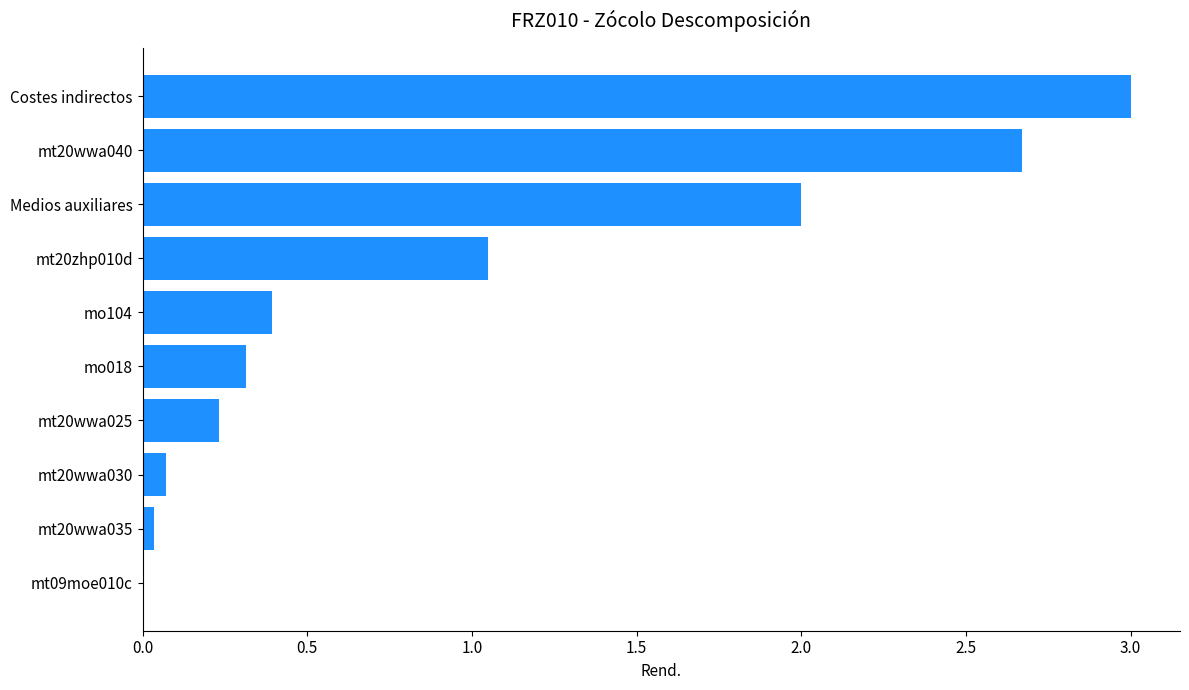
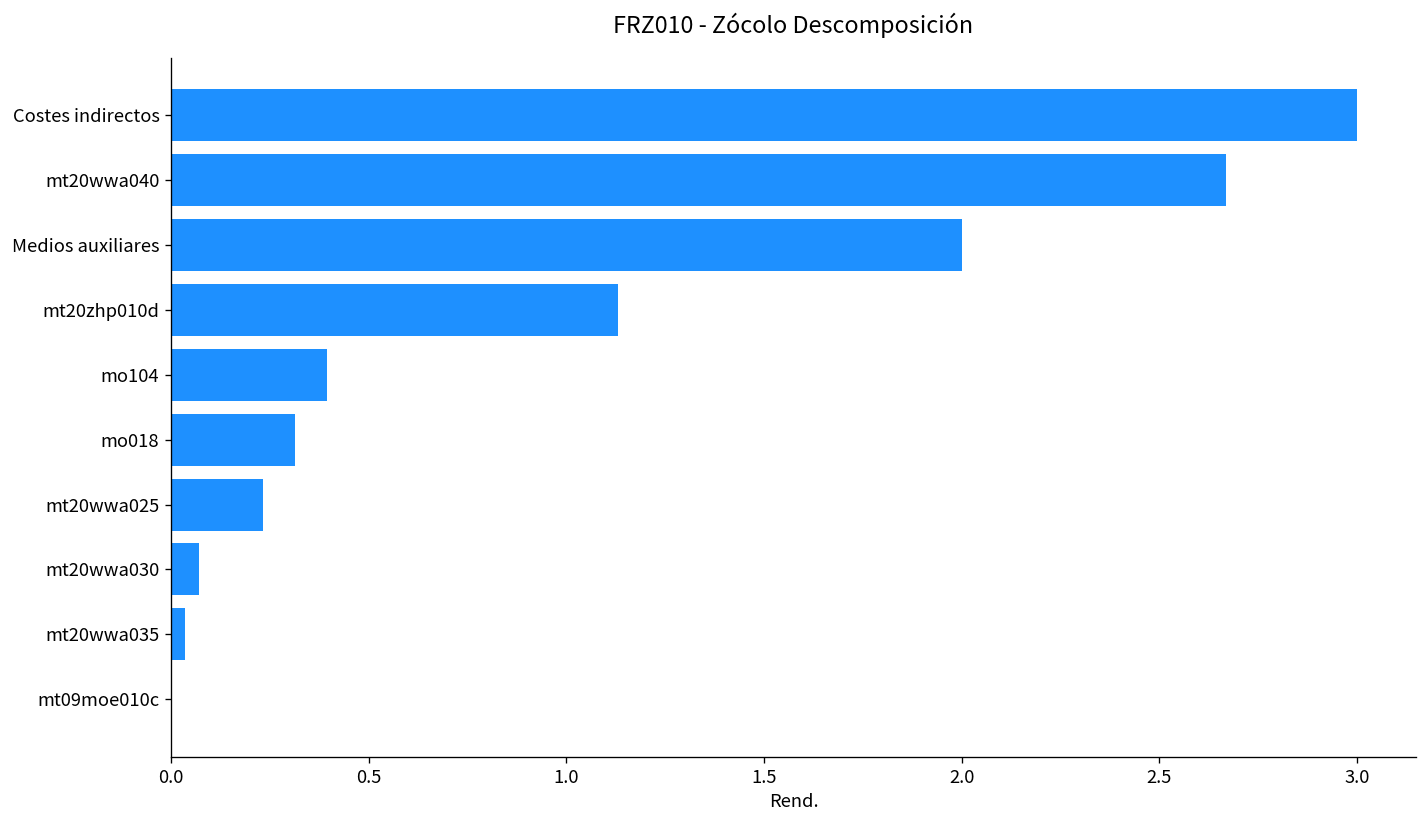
mt20zhp010d: 1.05 -> 1.13
